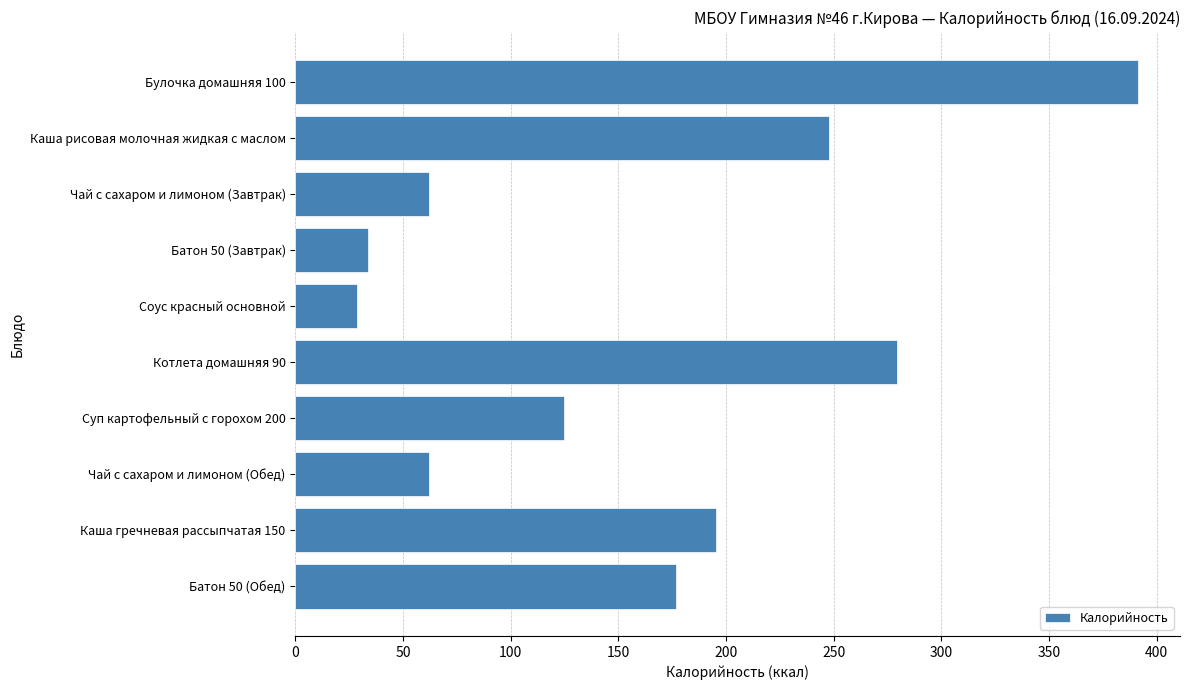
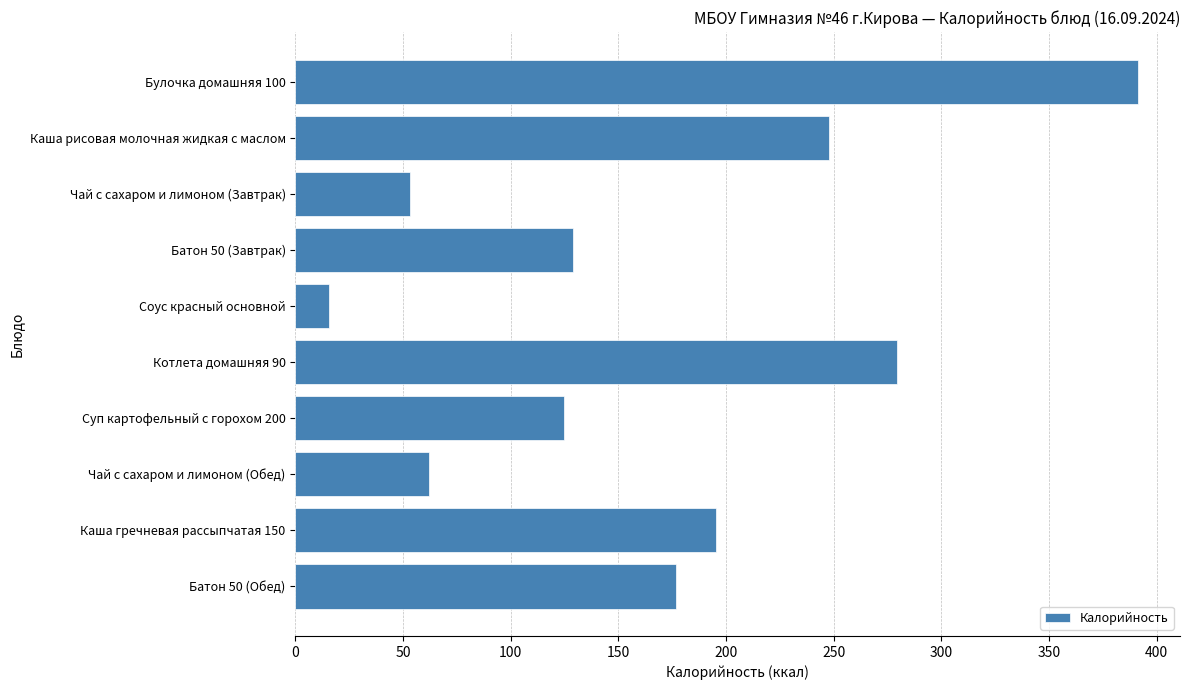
Чай с сахаром и лимоном (Завтрак): 62 -> 53
Батон 50 (Завтрак): 34 -> 129
Соус красный основной: 28 -> 16
